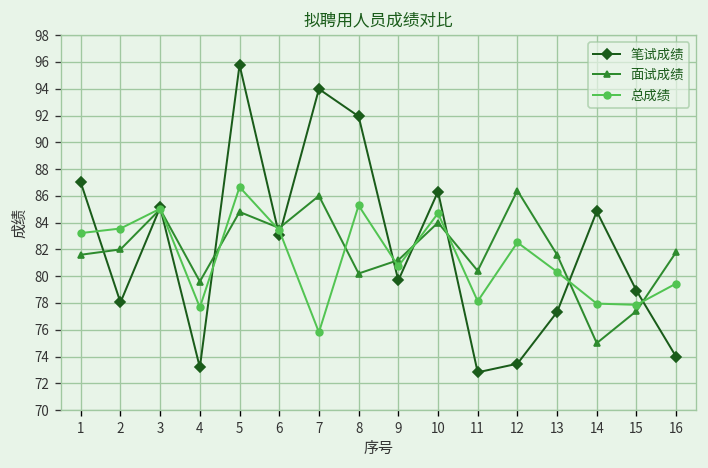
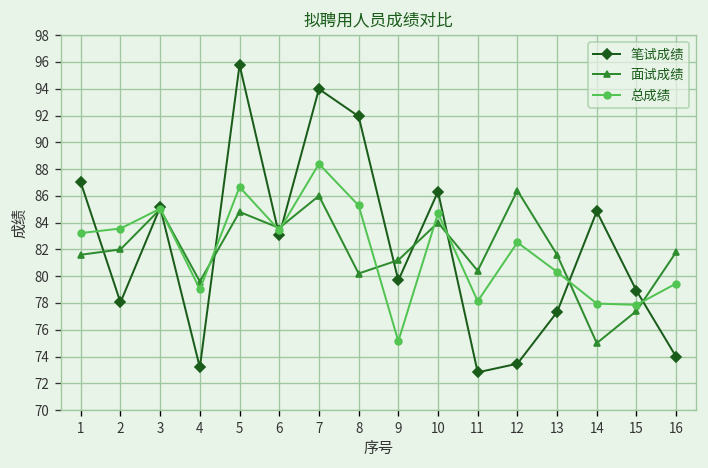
总成绩, 4: 77.7 -> 79.0
总成绩, 7: 75.8 -> 88.4
总成绩, 9: 80.7 -> 75.1
